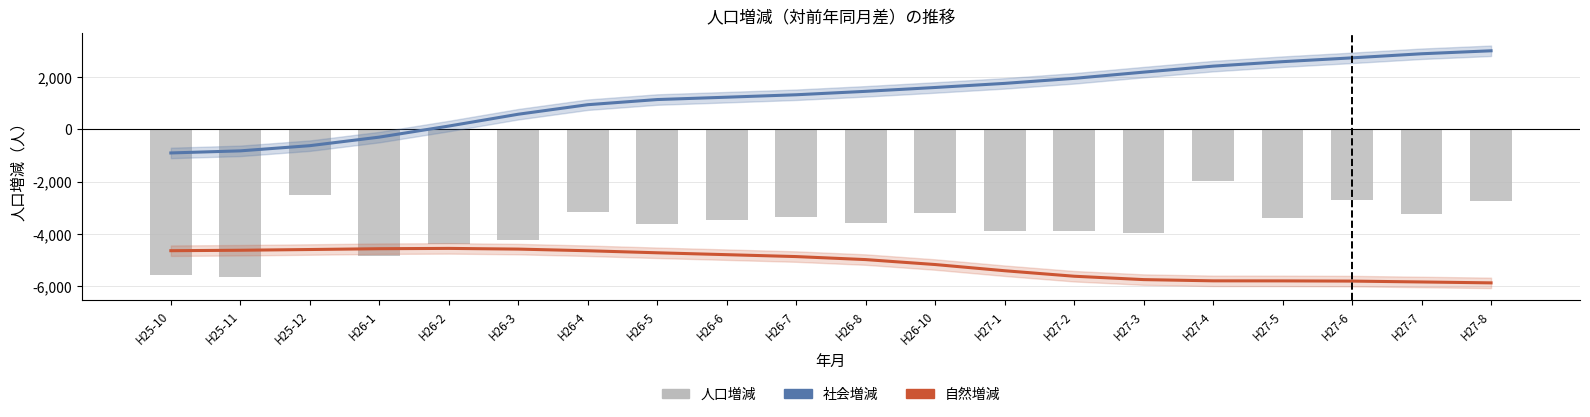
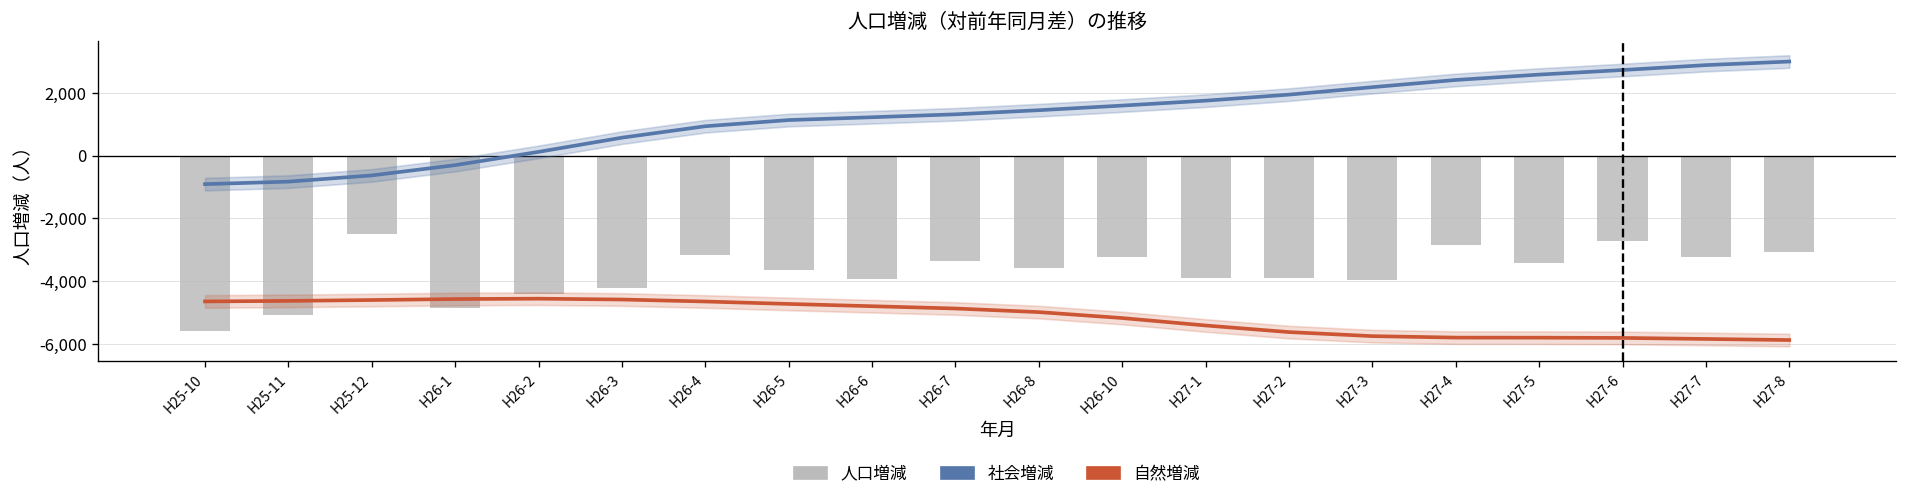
人口増減, H25-11: -5,700 -> -5,100
人口増減, H26-6: -3,500 -> -3,900
人口増減, H27-4: -2,000 -> -2,800
人口増減, H27-8: -2,800 -> -3,100
